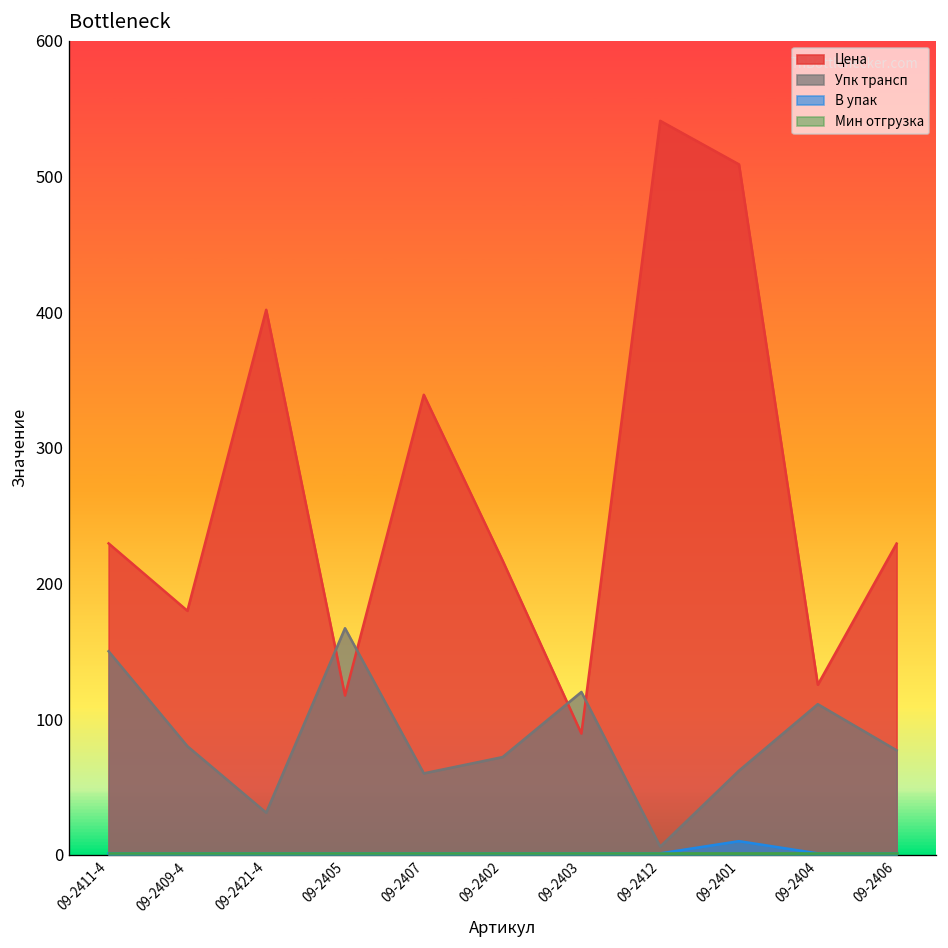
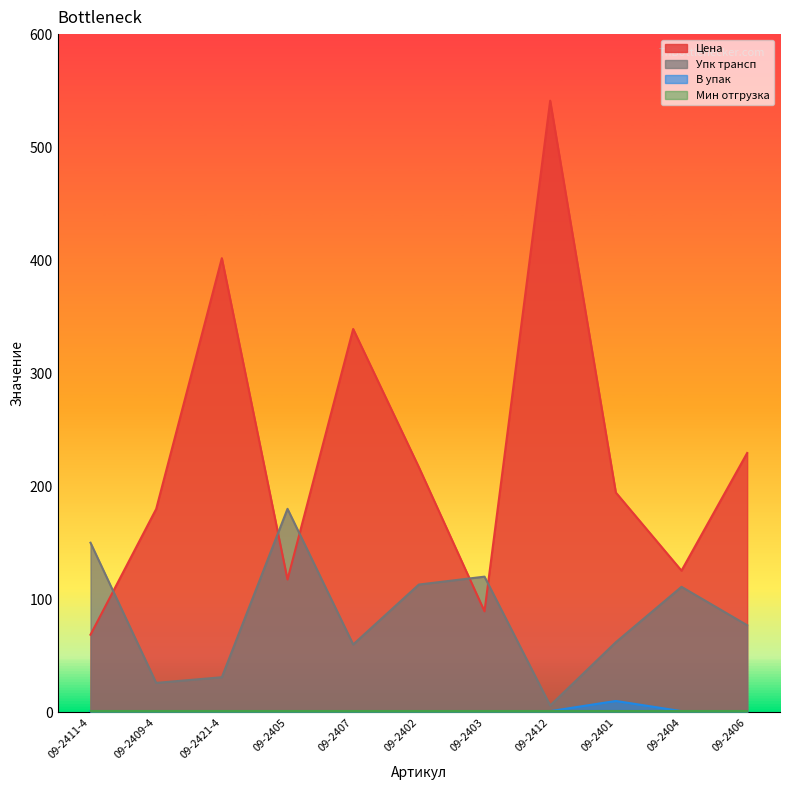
Цена, 09-2411-4: 230 -> 69
Упк трансп, 09-2409-4: 80 -> 26
Упк трансп, 09-2405: 167 -> 180
Упк трансп, 09-2402: 72 -> 113
Цена, 09-2401: 509 -> 194
